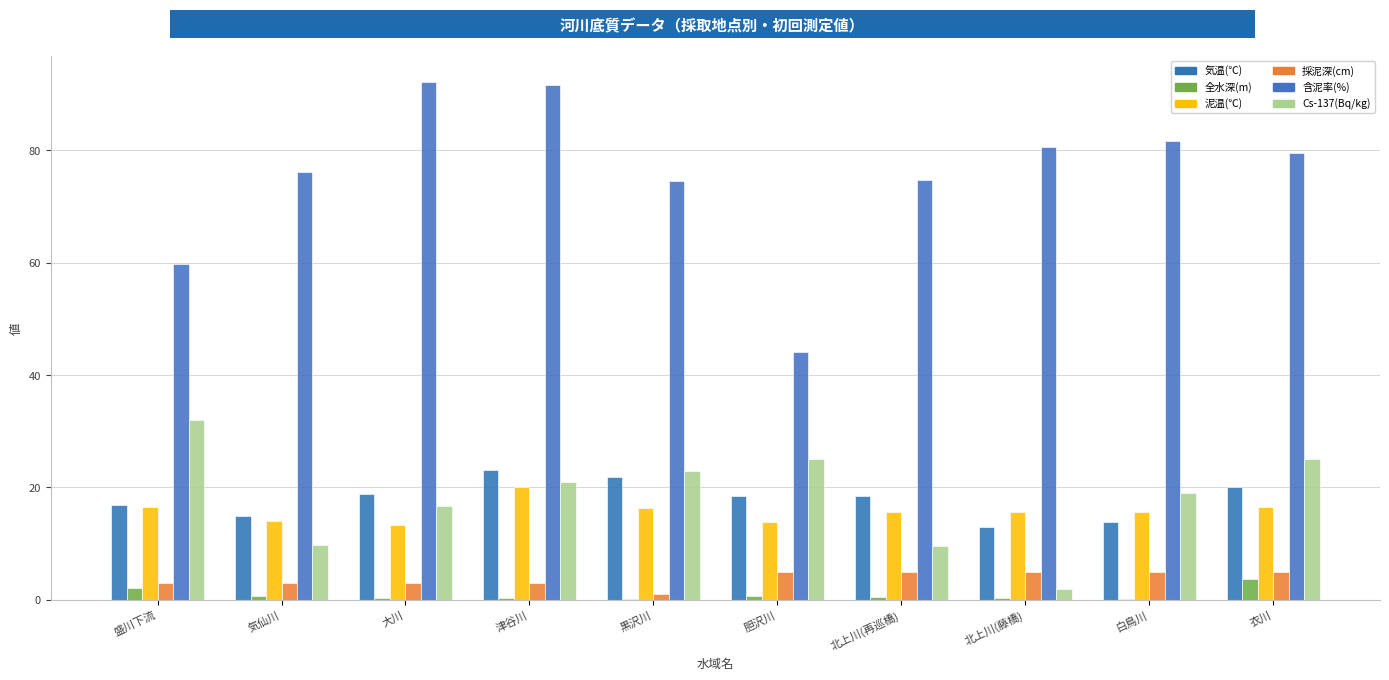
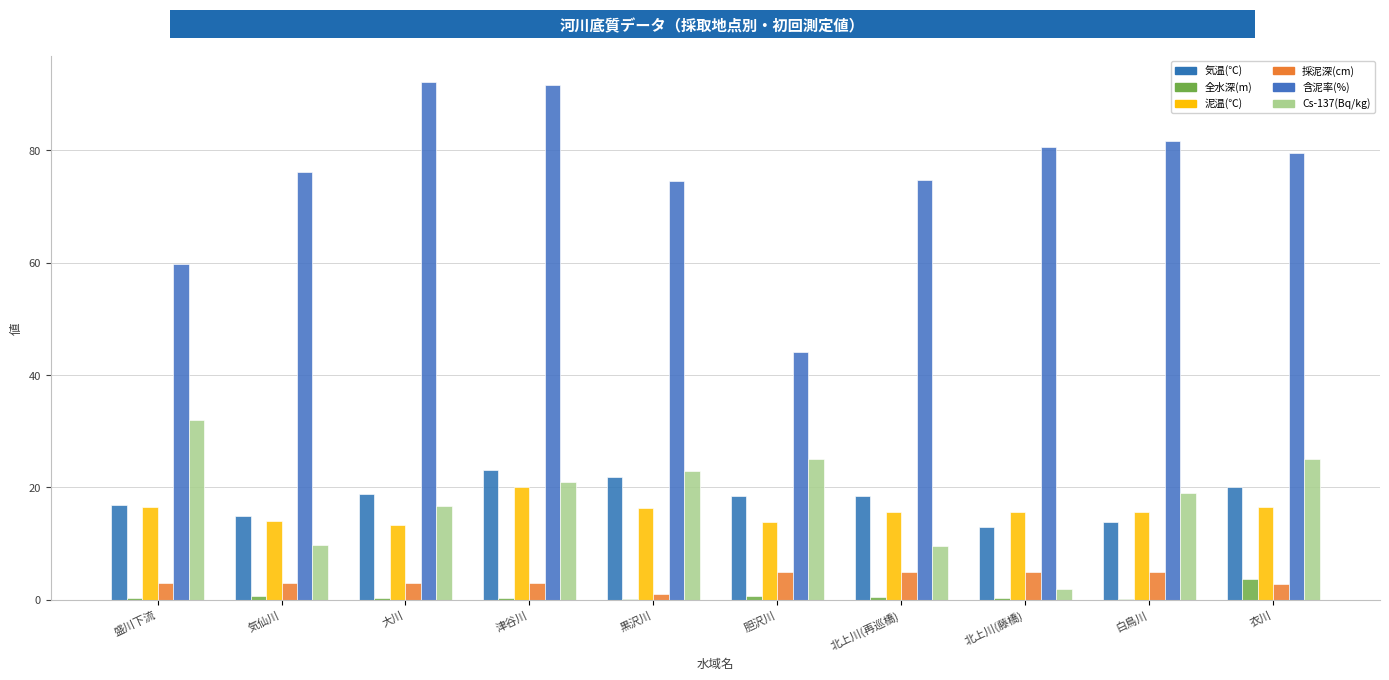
全水深(m), 盛川下流: 2 -> 0
採泥深(cm), 衣川: 5 -> 3
